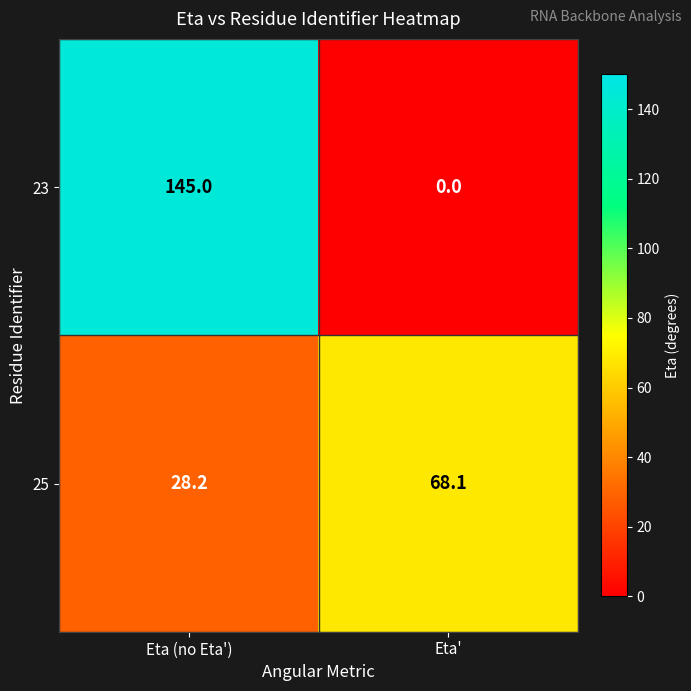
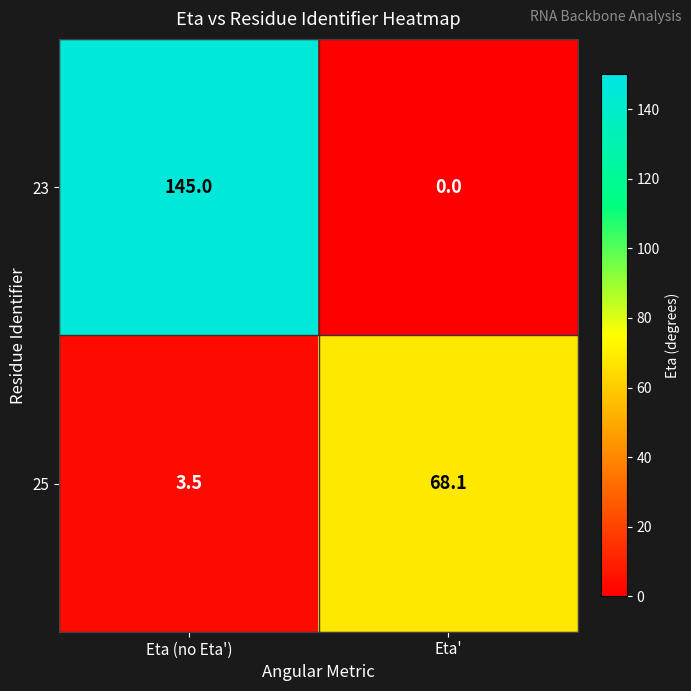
25, Eta (no Eta'): 28.2 -> 3.5
